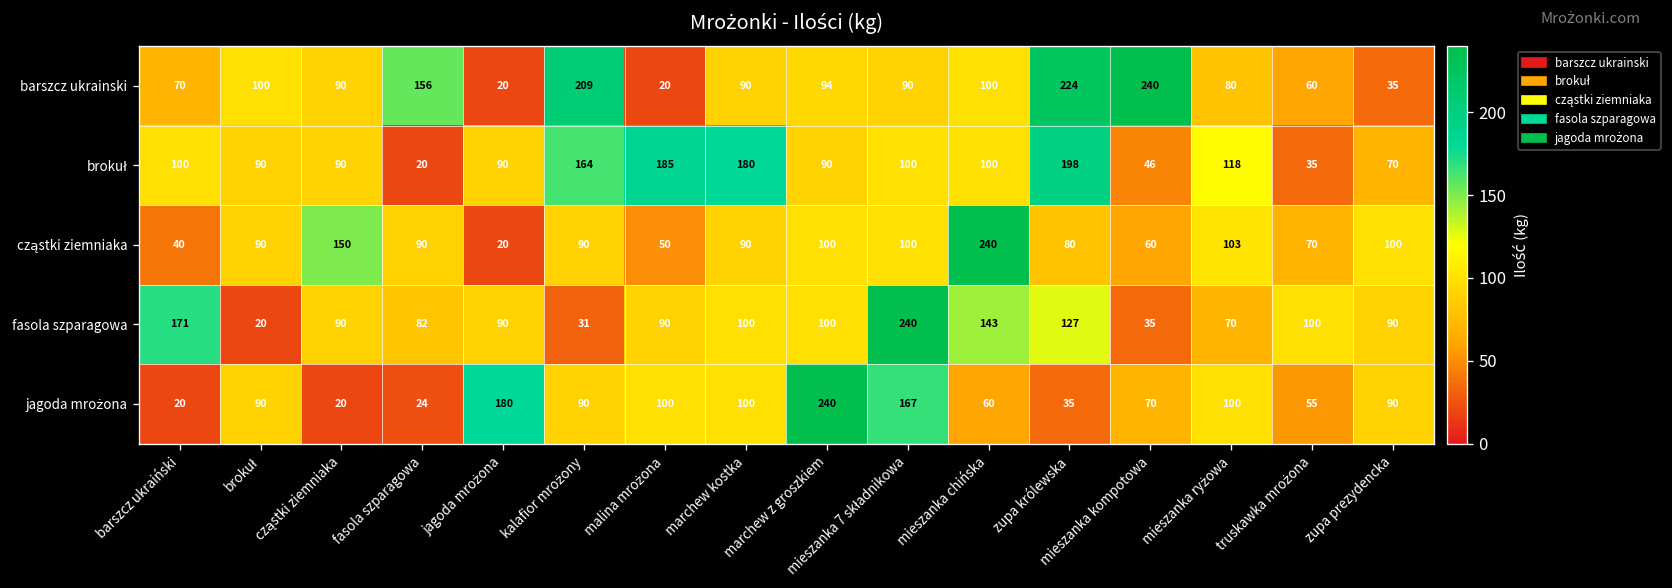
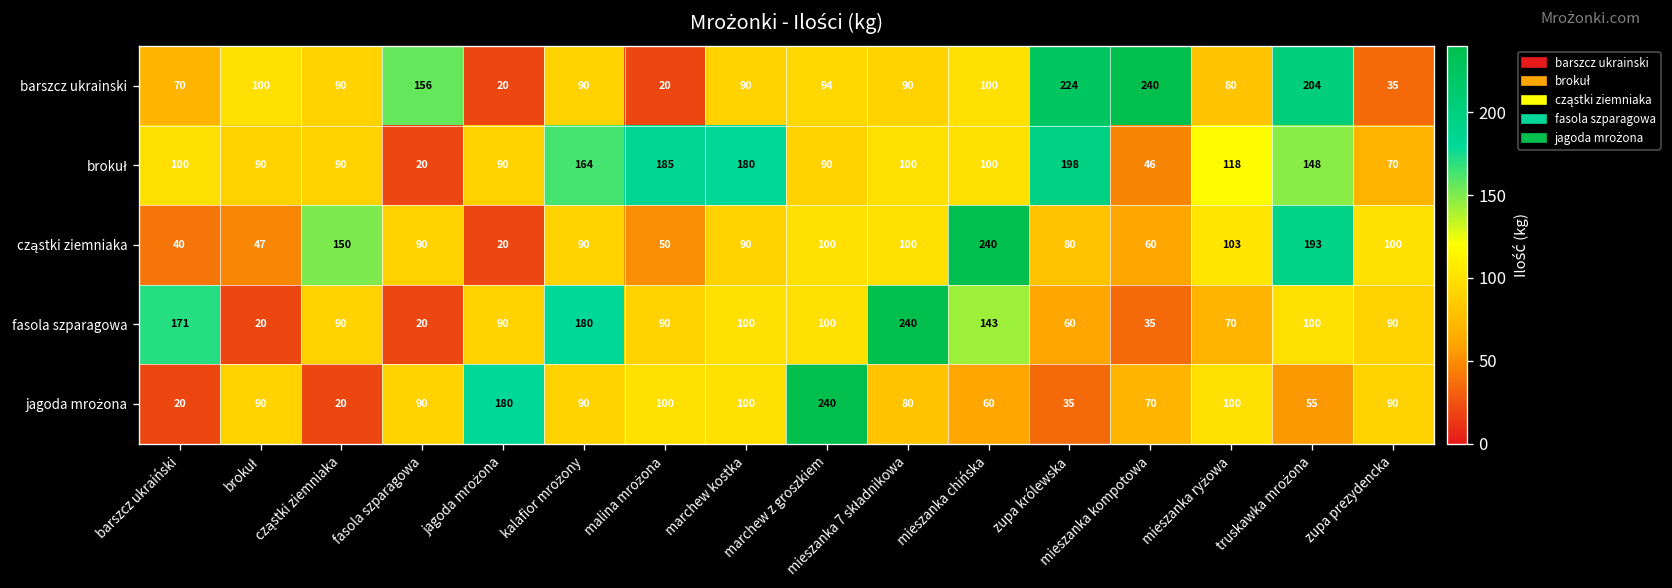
barszcz ukrainski, kalafior mrożony: 209 -> 90
barszcz ukrainski, truskawka mrożona: 60 -> 204
brokuł, truskawka mrożona: 35 -> 148
cząstki ziemniaka, brokuł: 90 -> 47
cząstki ziemniaka, truskawka mrożona: 70 -> 193
fasola szparagowa, fasola szparagowa: 82 -> 20
fasola szparagowa, kalafior mrożony: 31 -> 180
fasola szparagowa, zupa królewska: 127 -> 60
jagoda mrożona, fasola szparagowa: 24 -> 90
jagoda mrożona, mieszanka 7 składnikowa: 167 -> 80
